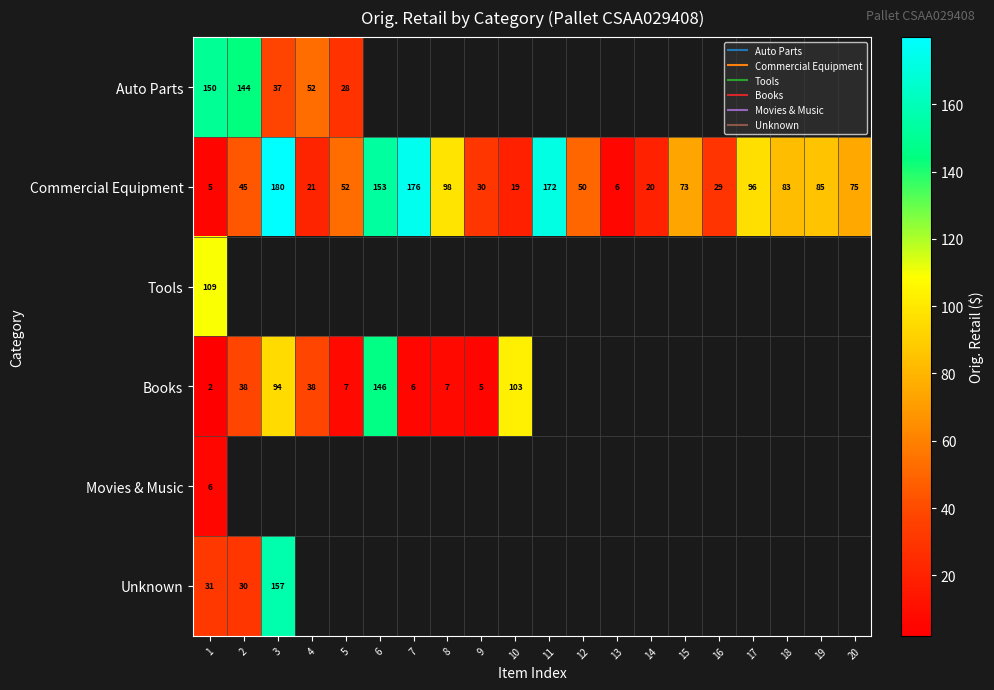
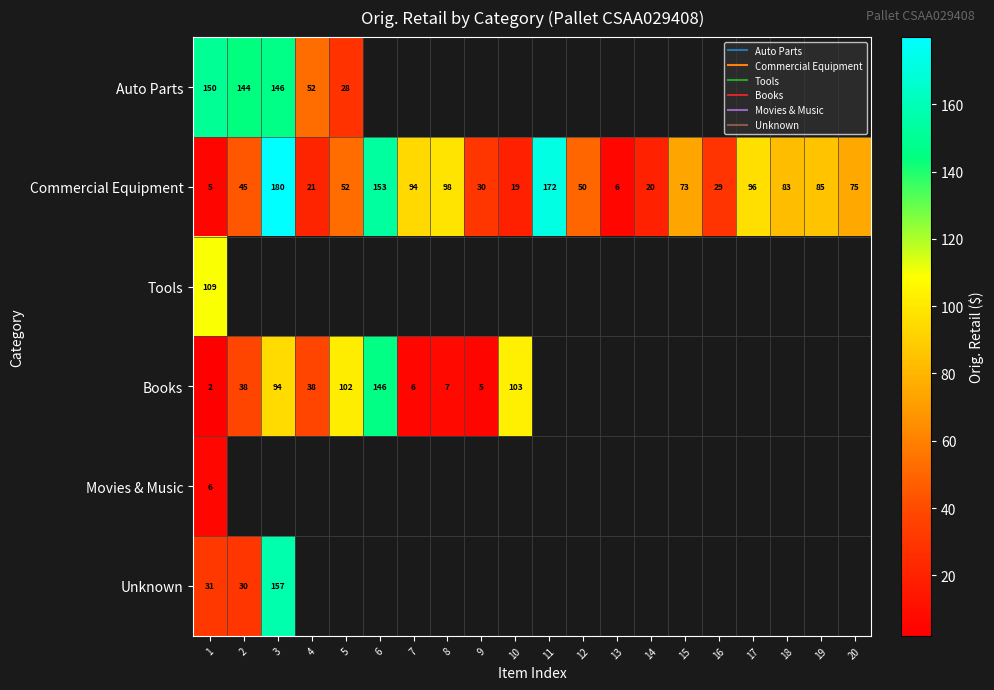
Auto Parts, 3: 37 -> 146
Commercial Equipment, 7: 176 -> 94
Books, 5: 7 -> 102
